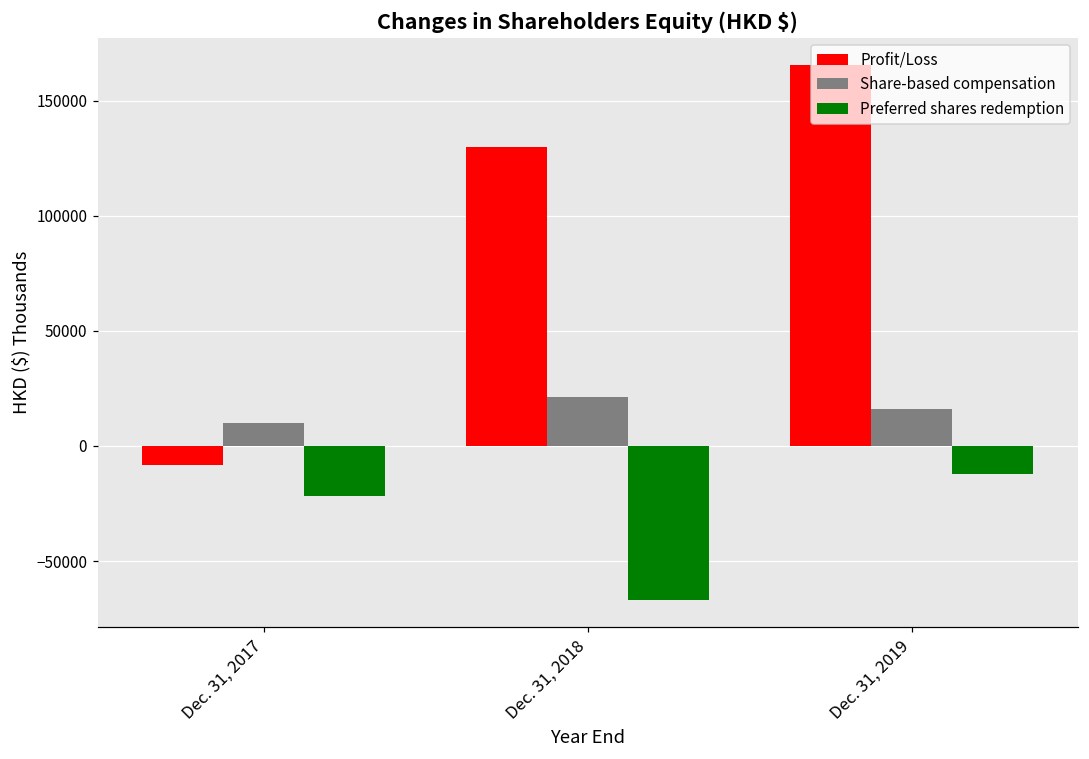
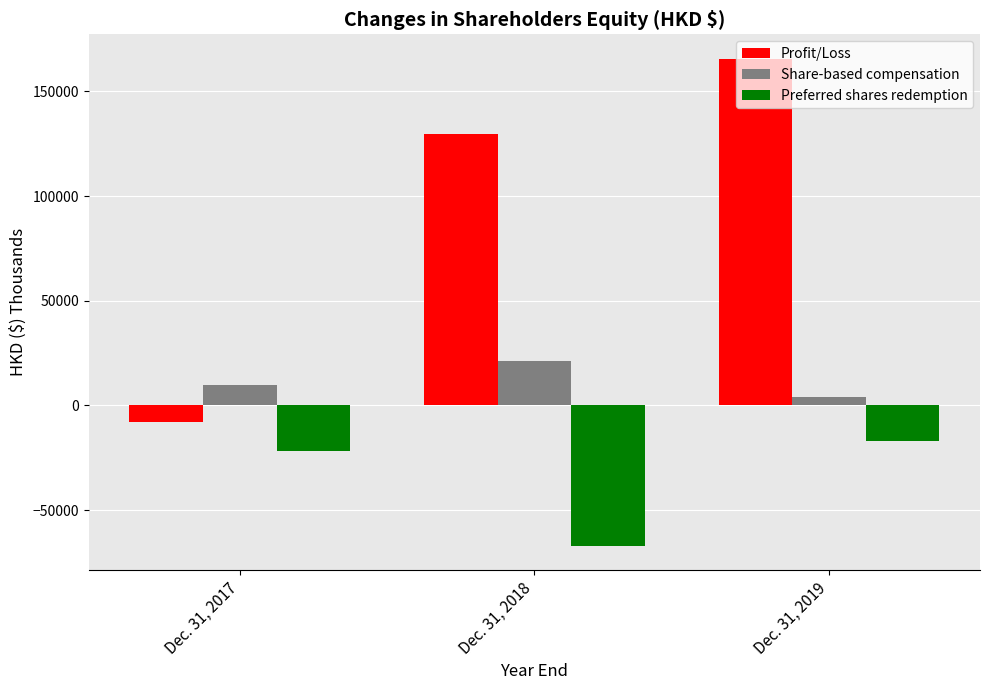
Share-based compensation, Dec. 31, 2019: 16000 -> 4000
Preferred shares redemption, Dec. 31, 2019: -12000 -> -17000
